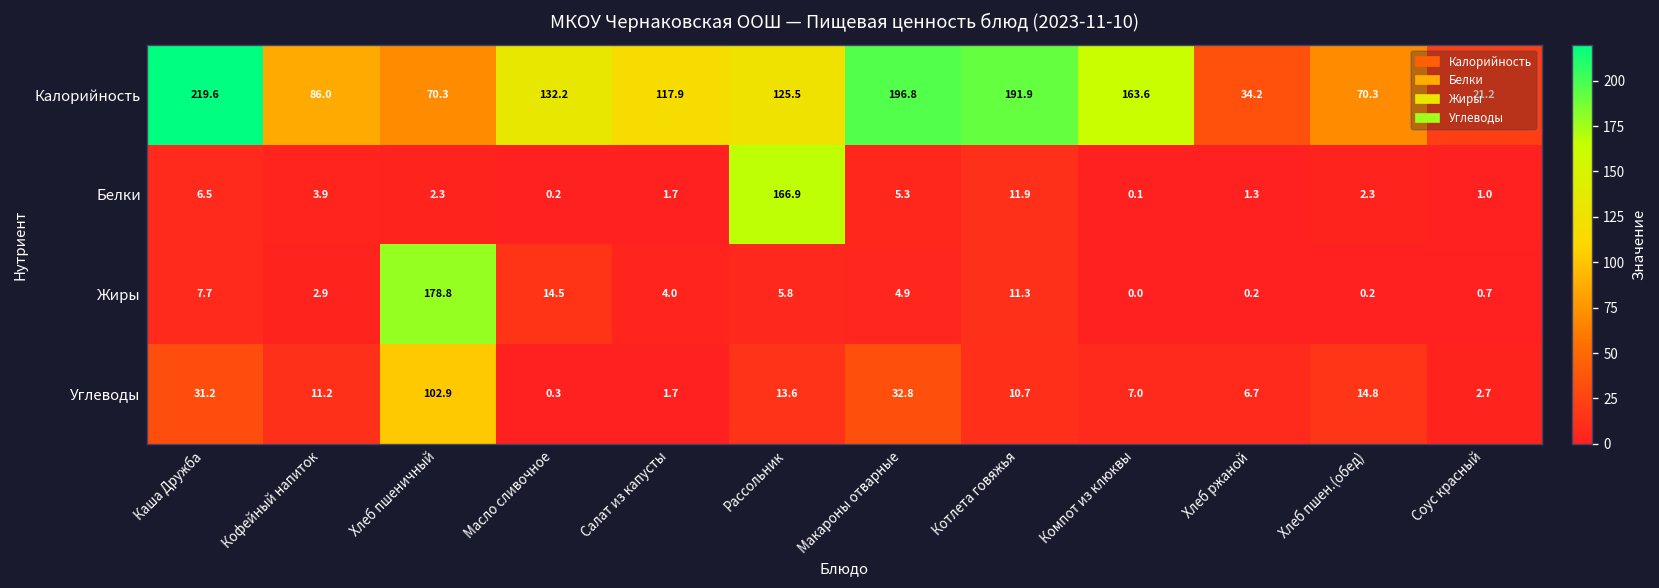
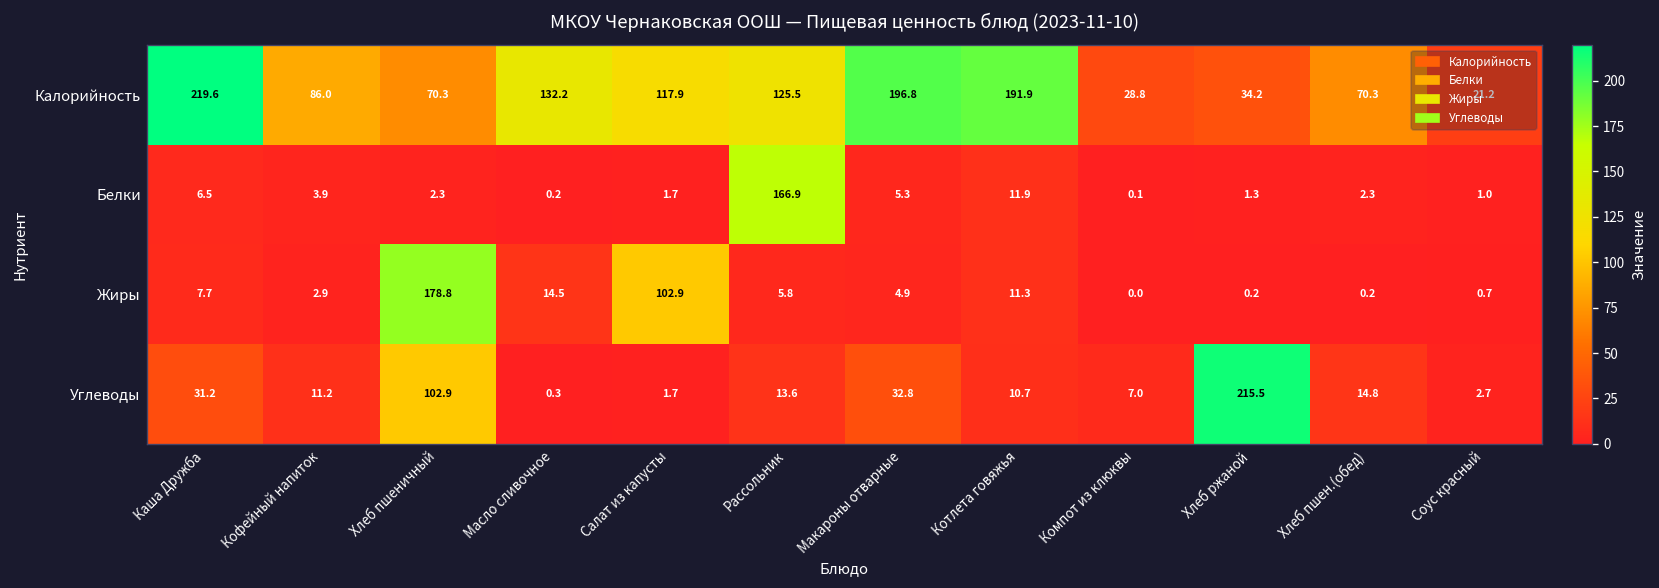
Калорийность, Компот из клюквы: 163.6 -> 28.8
Жиры, Салат из капусты: 4.0 -> 102.9
Углеводы, Хлеб ржаной: 6.7 -> 215.5
